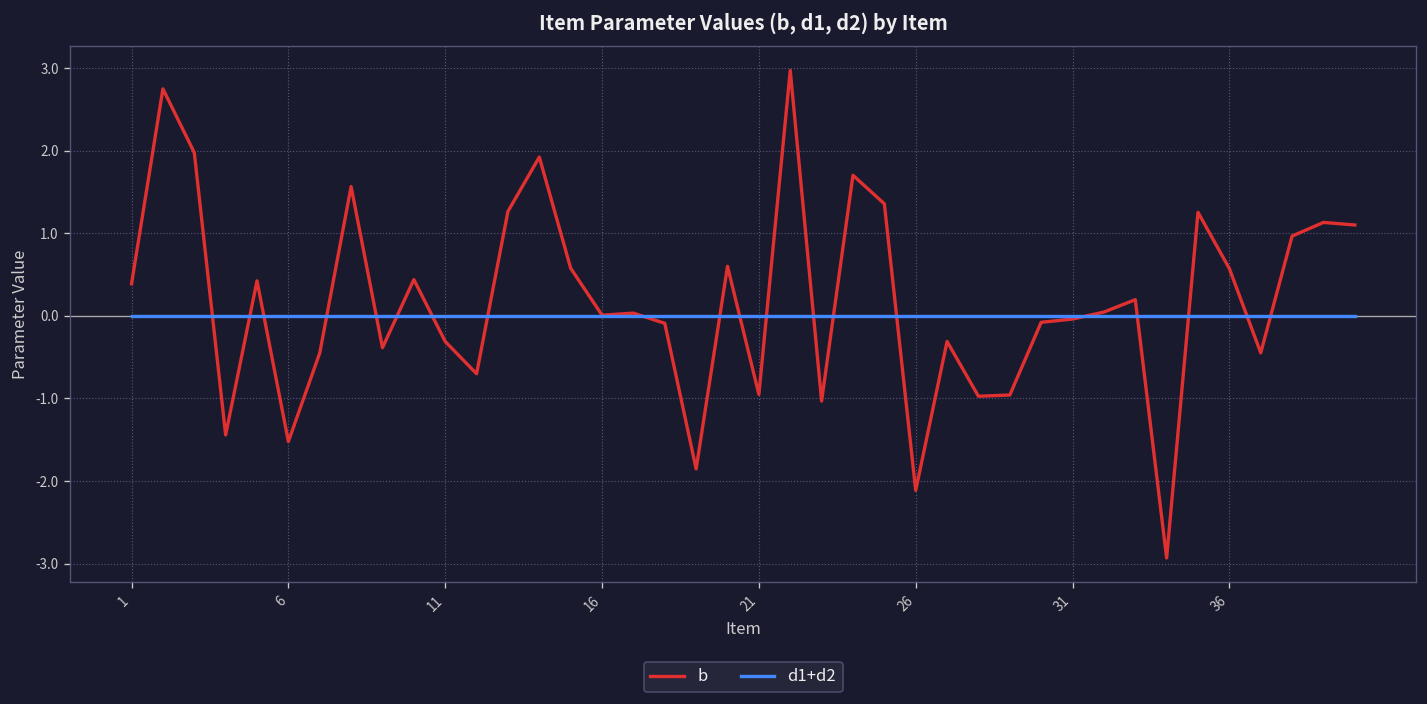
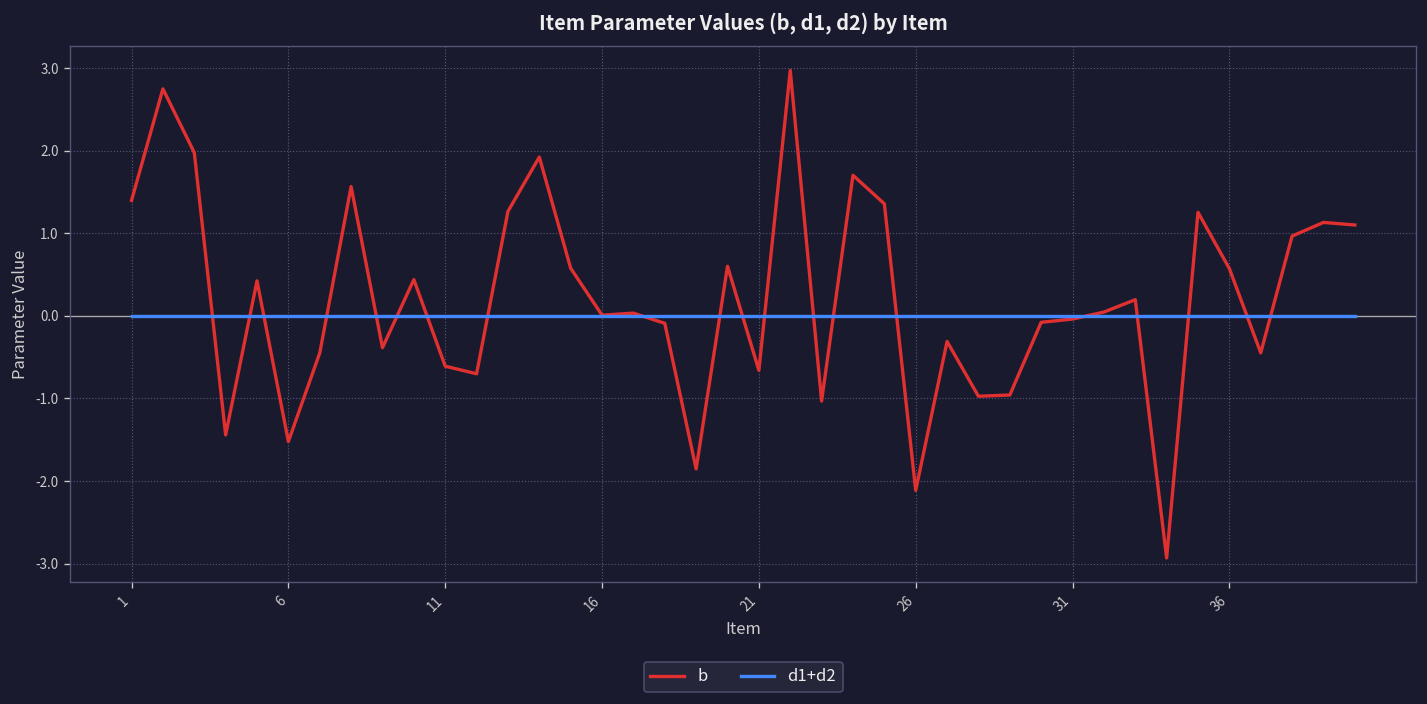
b, 1: 0.4 -> 1.4
b, 11: -0.3 -> -0.6
b, 21: -1.0 -> -0.7
